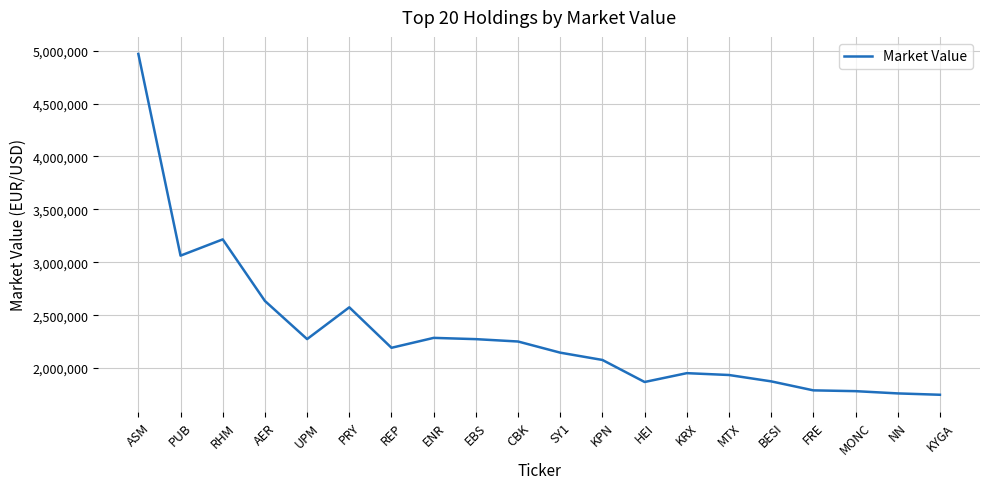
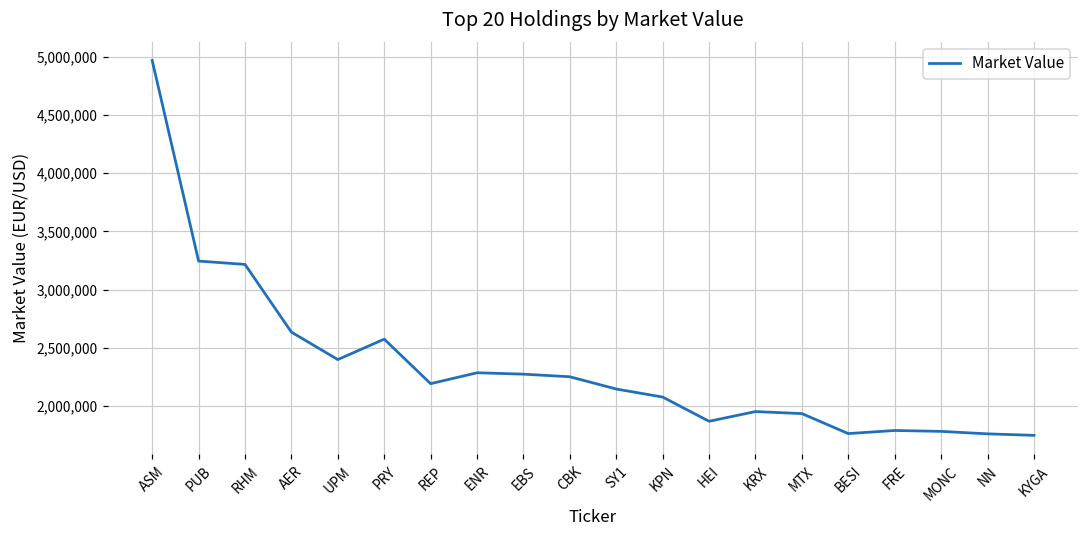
PUB: 3,060,000 -> 3,250,000
UPM: 2,270,000 -> 2,400,000
BESI: 1,870,000 -> 1,760,000
